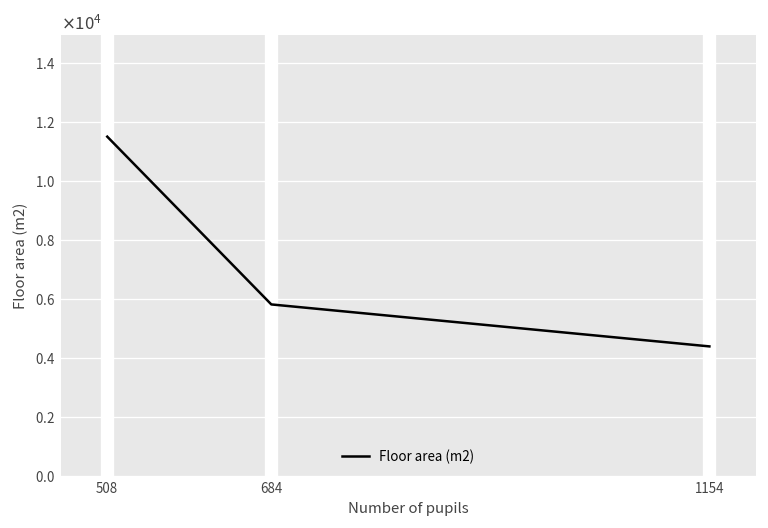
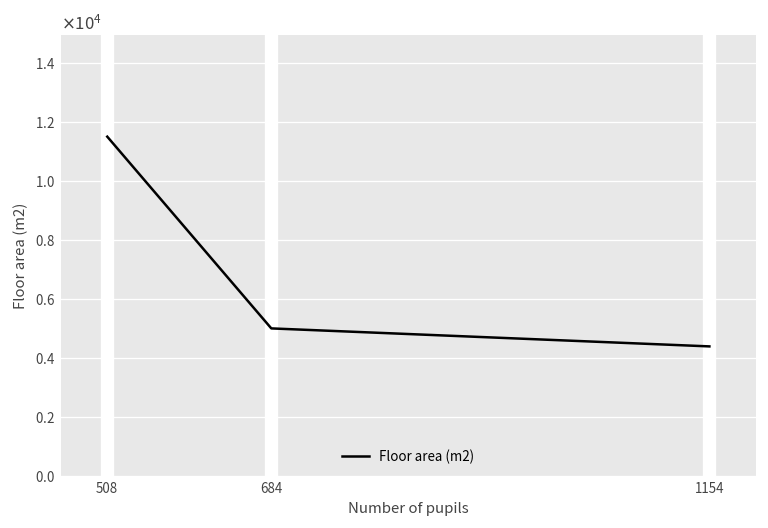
684: 5800 -> 5000
